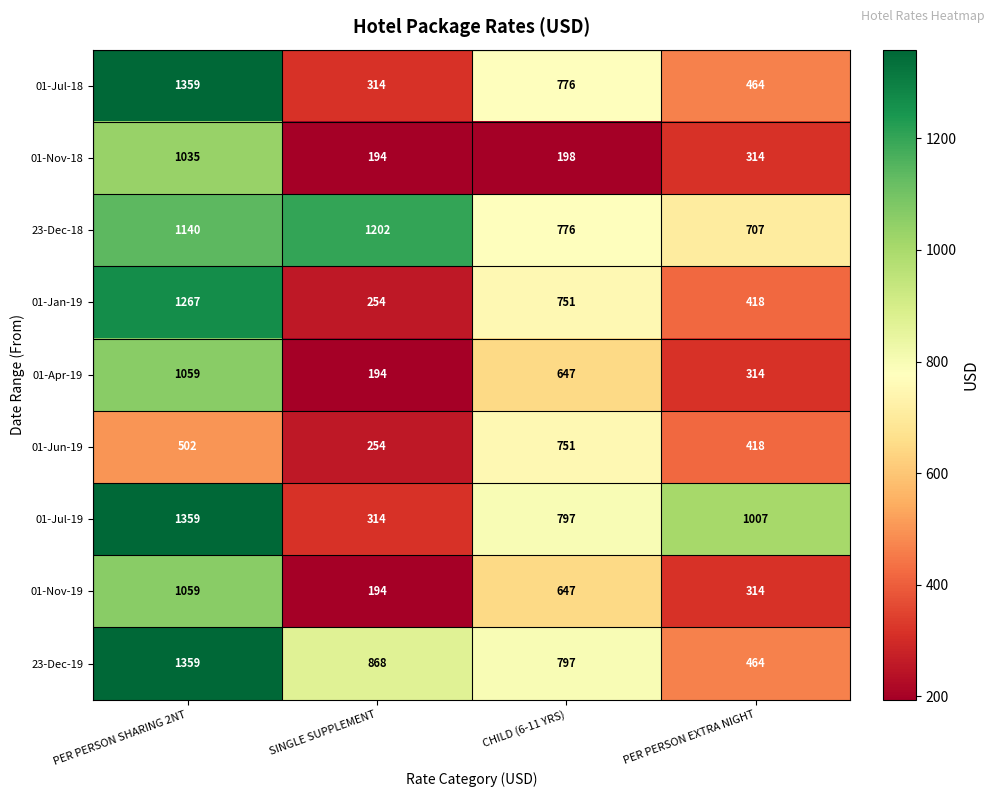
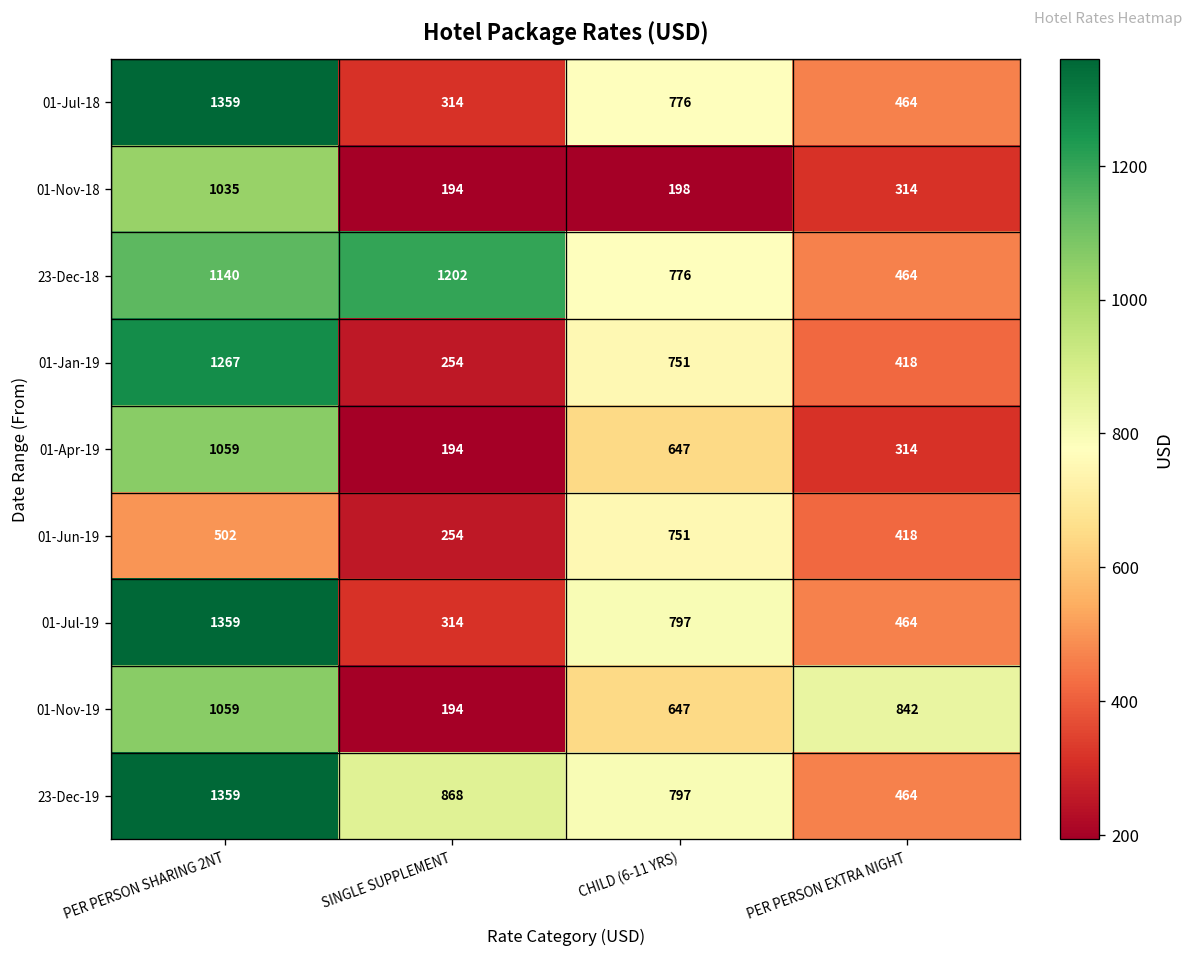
23-Dec-18, PER PERSON EXTRA NIGHT: 707 -> 464
01-Jul-19, PER PERSON EXTRA NIGHT: 1007 -> 464
01-Nov-19, PER PERSON EXTRA NIGHT: 314 -> 842
